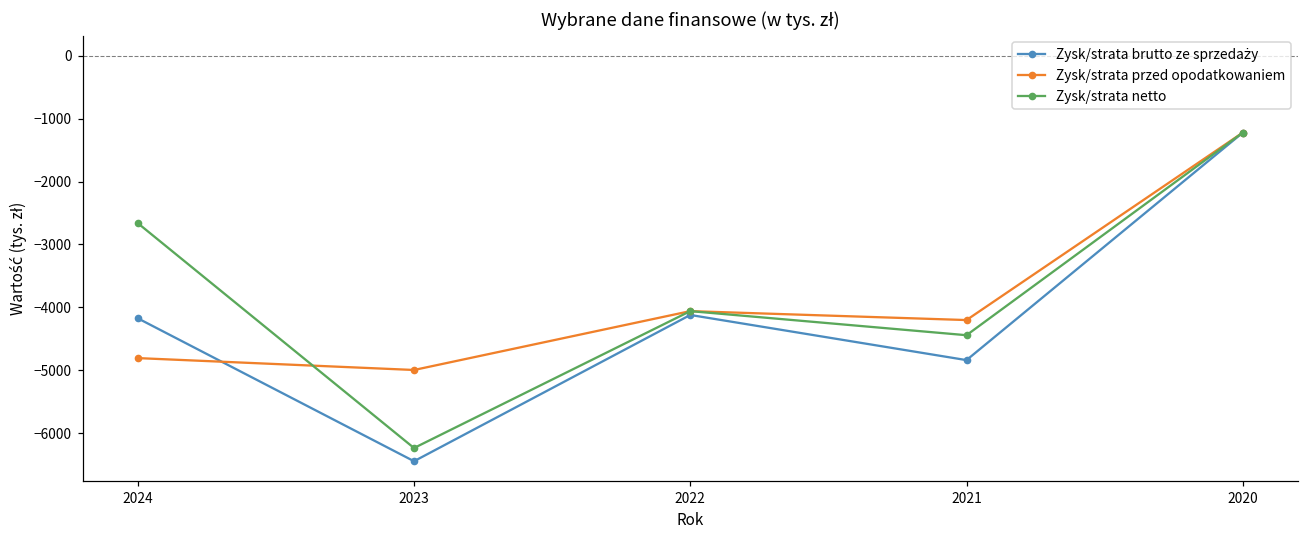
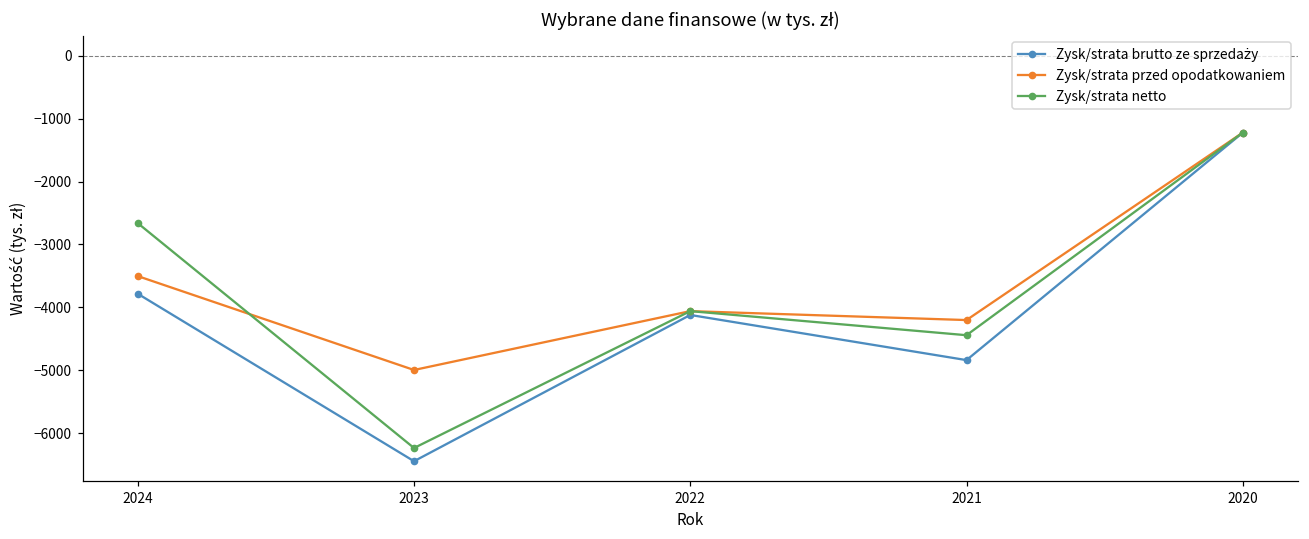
Zysk/strata brutto ze sprzedaży, 2024: -4200 -> -3800
Zysk/strata przed opodatkowaniem, 2024: -4800 -> -3500
